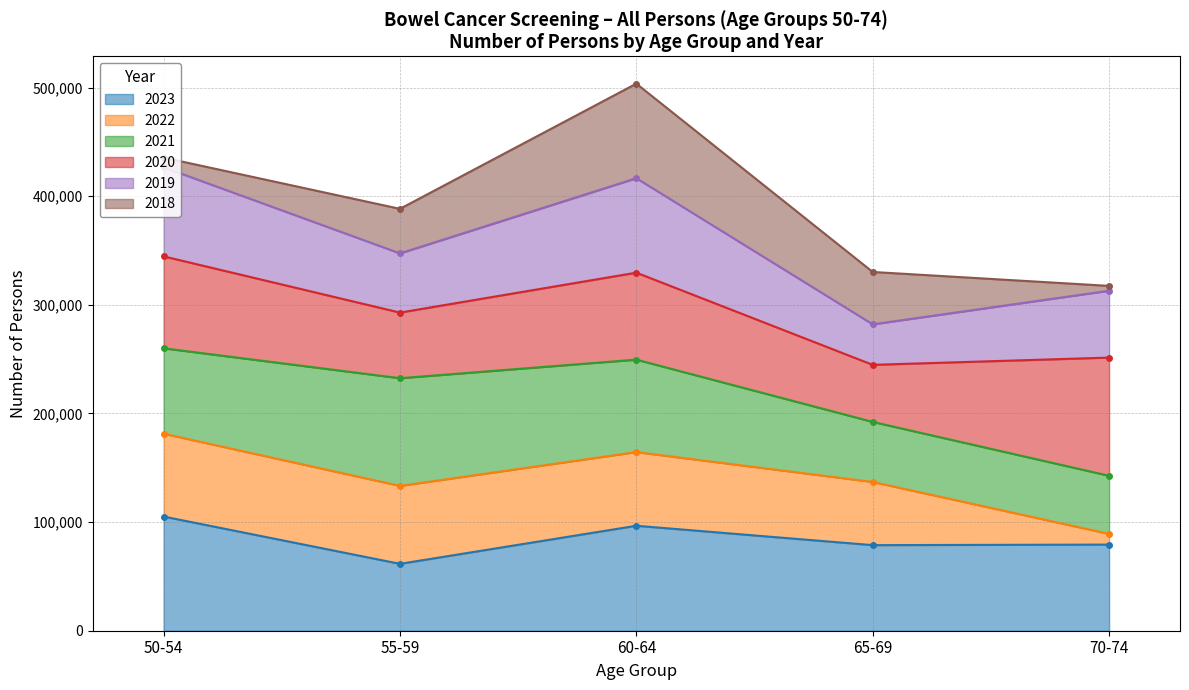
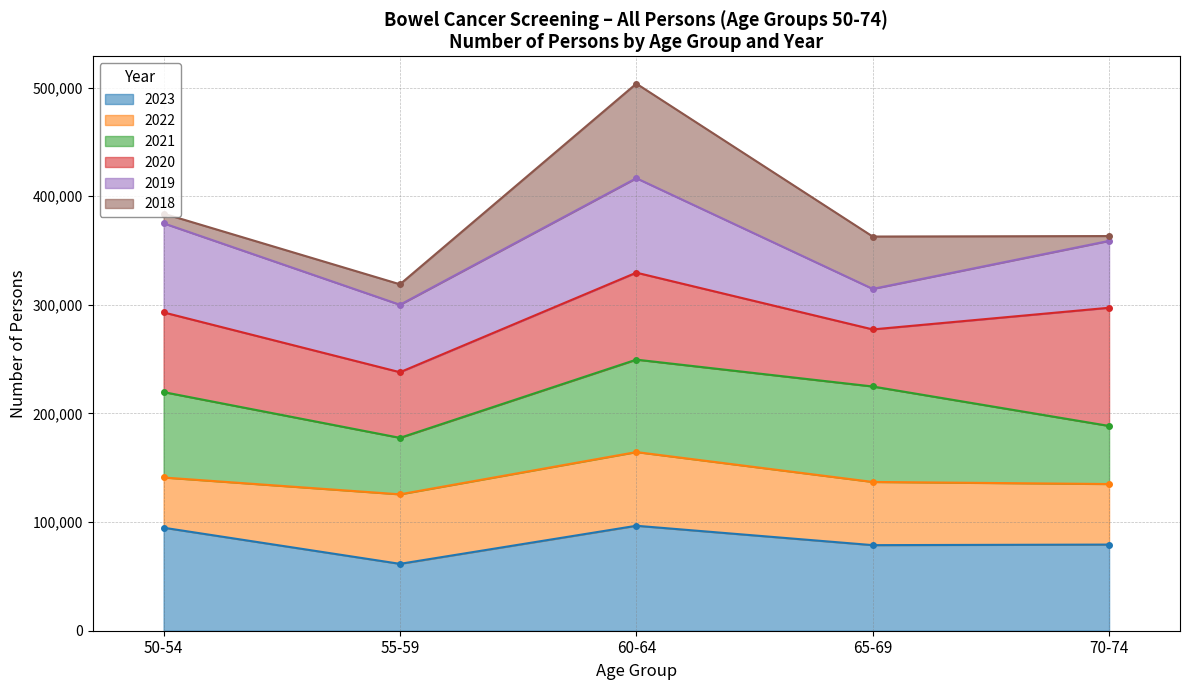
2023, 50-54: 105,000 -> 95,000
2022, 50-54: 76,000 -> 46,000
2020, 50-54: 85,000 -> 73,000
2022, 55-59: 72,000 -> 64,000
2021, 55-59: 99,000 -> 52,000
2019, 55-59: 55,000 -> 62,000
2018, 55-59: 41,000 -> 19,000
2021, 65-69: 55,000 -> 88,000
2022, 70-74: 10,000 -> 56,000
